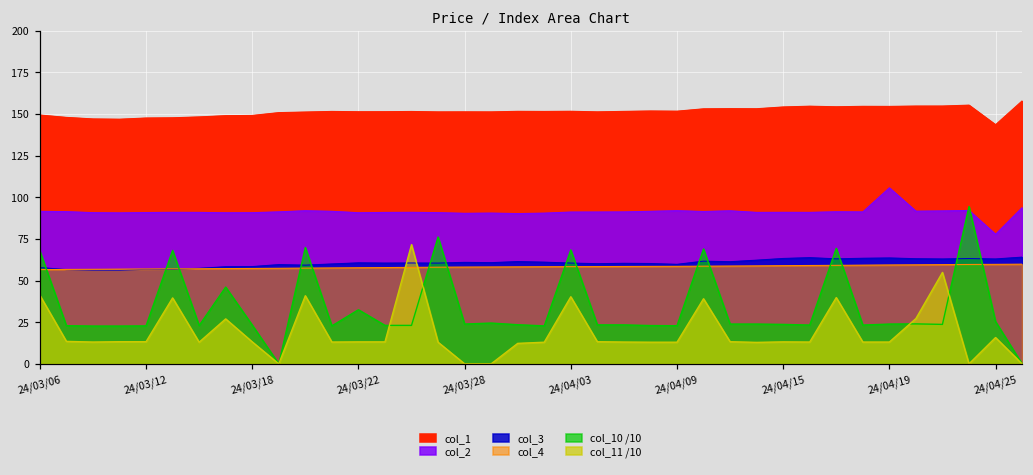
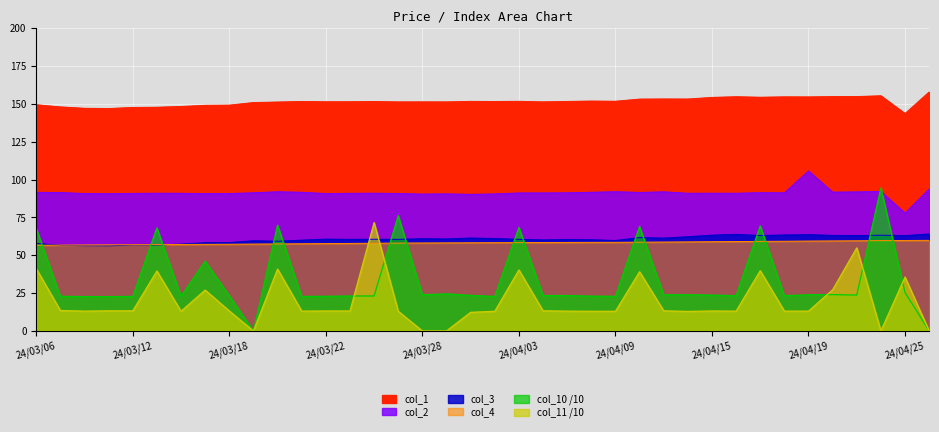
col_10 /10, 24/03/22: 33 -> 23
col_11 /10, 24/04/25: 16 -> 36
